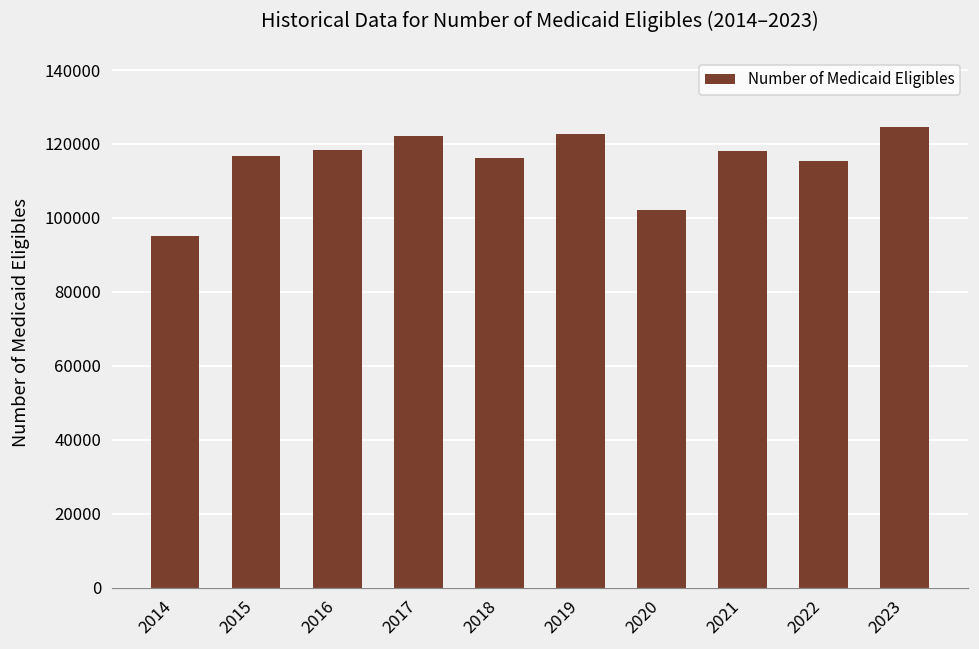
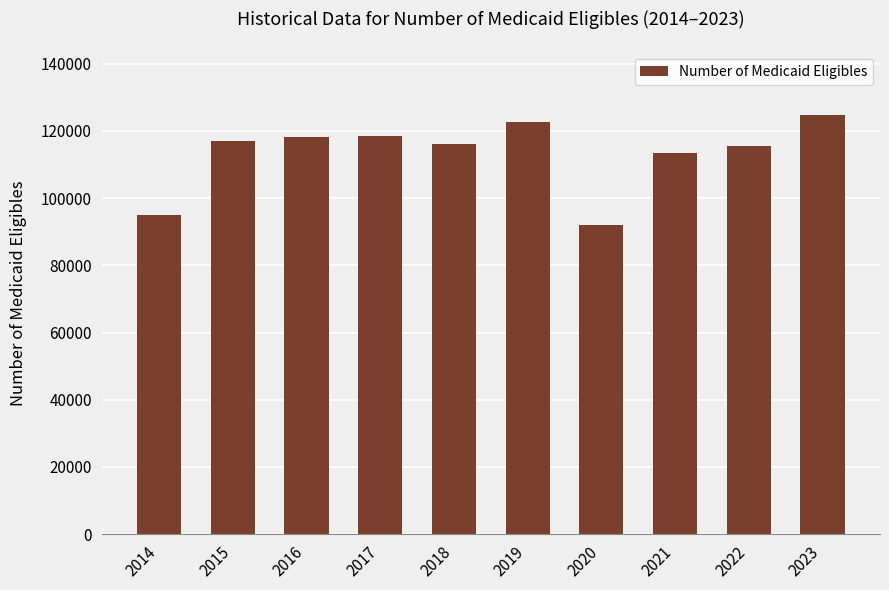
2017: 122000 -> 118000
2020: 102000 -> 92000
2021: 118000 -> 113000
